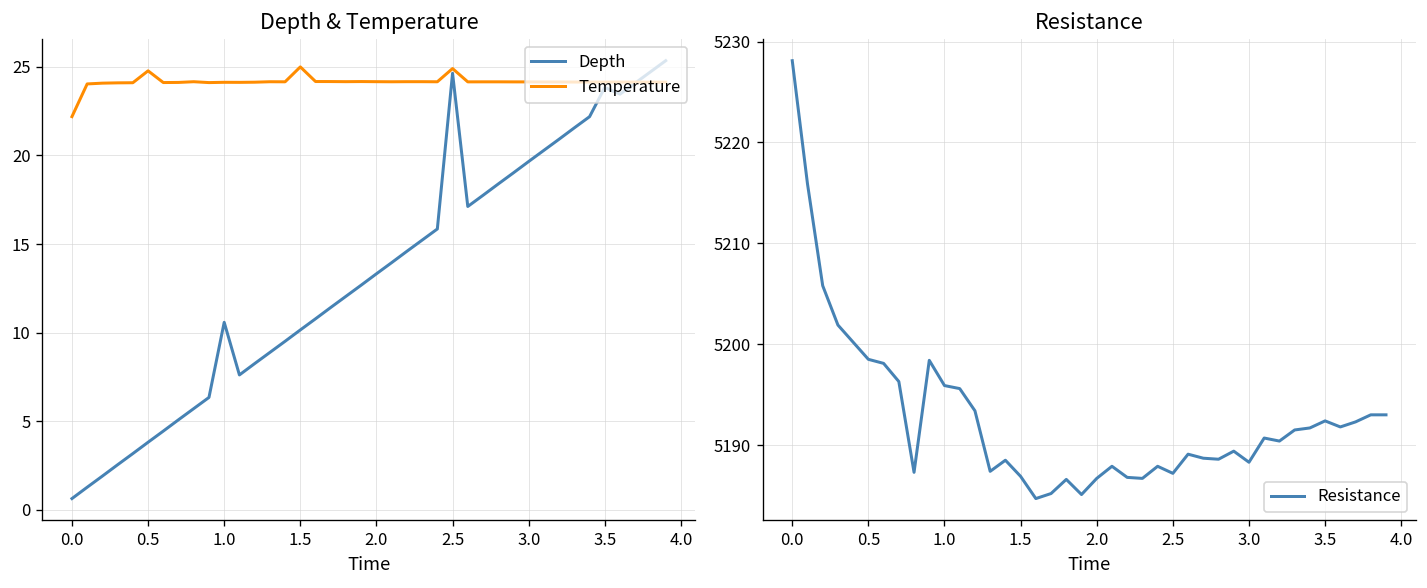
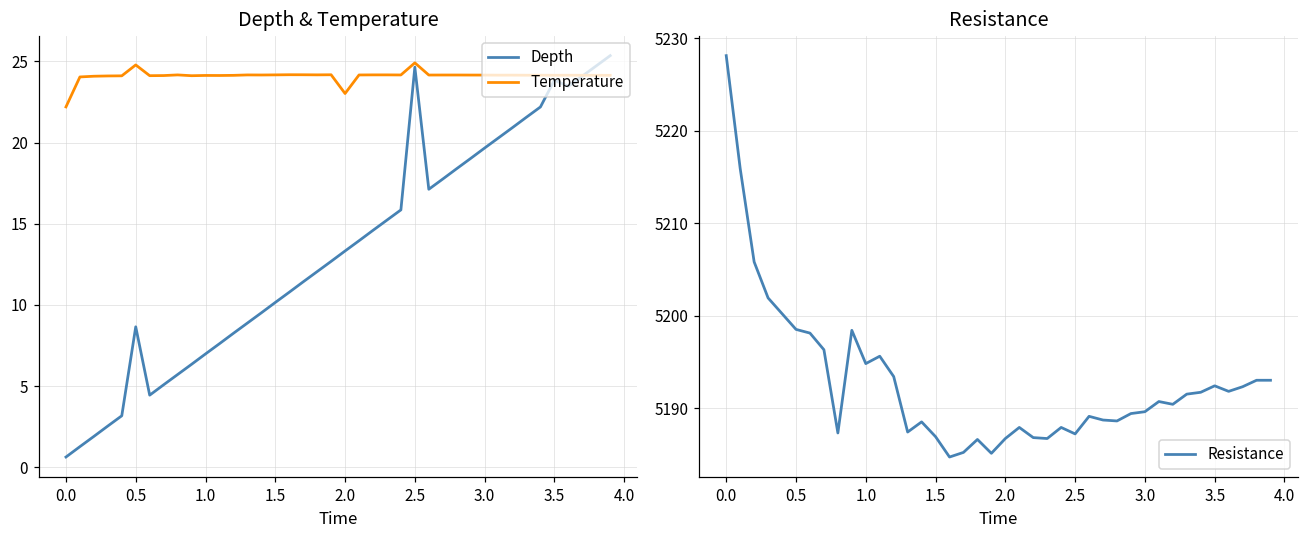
Depth & Temperature, Depth, 0.5: 3.8 -> 8.7
Depth & Temperature, Depth, 1.0: 10.6 -> 7.0
Depth & Temperature, Temperature, 1.5: 25.0 -> 24.2
Depth & Temperature, Temperature, 2.0: 24.2 -> 23.0
Resistance, 1.0: 5196 -> 5195
Resistance, 3.0: 5188 -> 5190
